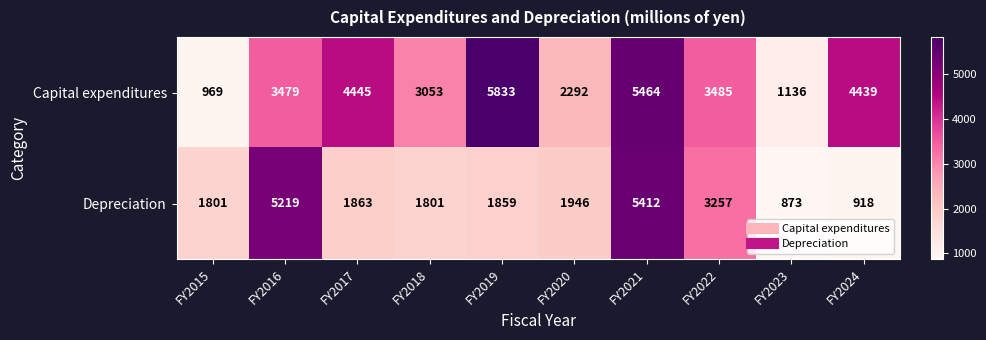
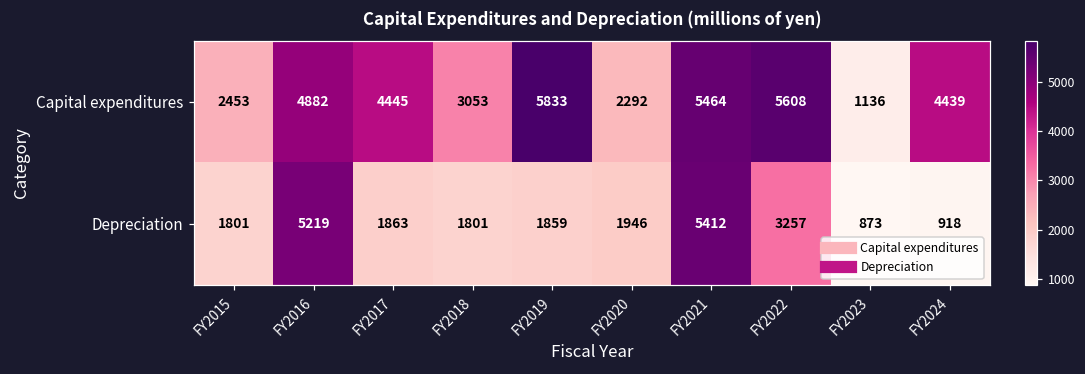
Capital expenditures, FY2015: 969 -> 2453
Capital expenditures, FY2016: 3479 -> 4882
Capital expenditures, FY2022: 3485 -> 5608
